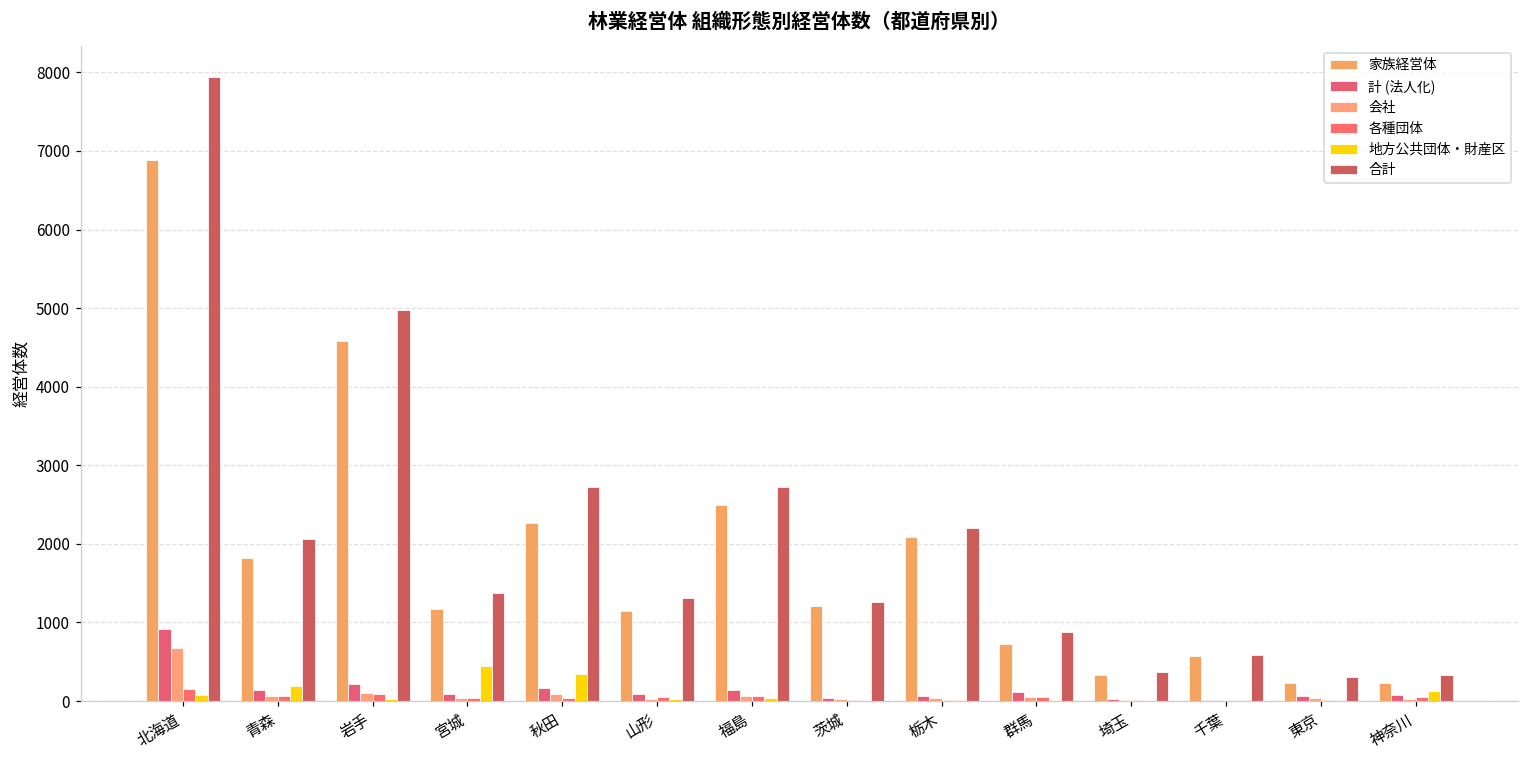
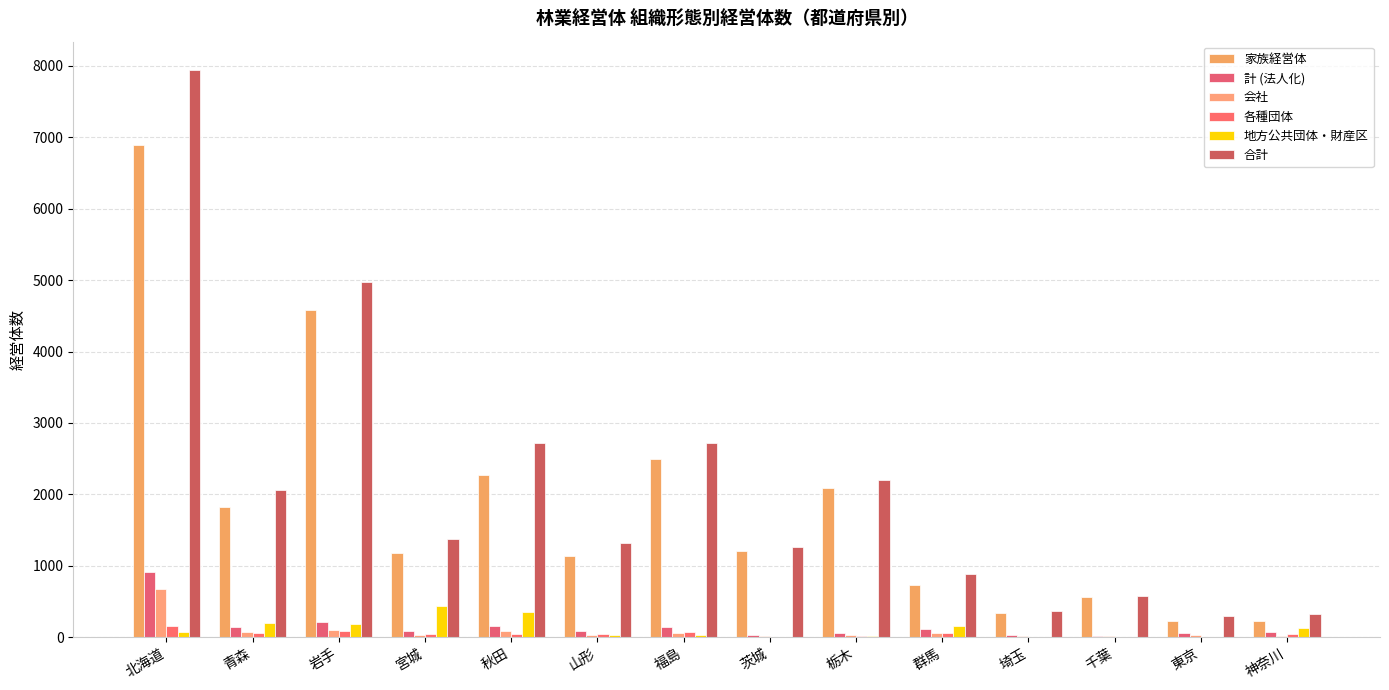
地方公共団体・財産区, 岩手: 0 -> 200
地方公共団体・財産区, 群馬: 0 -> 200
